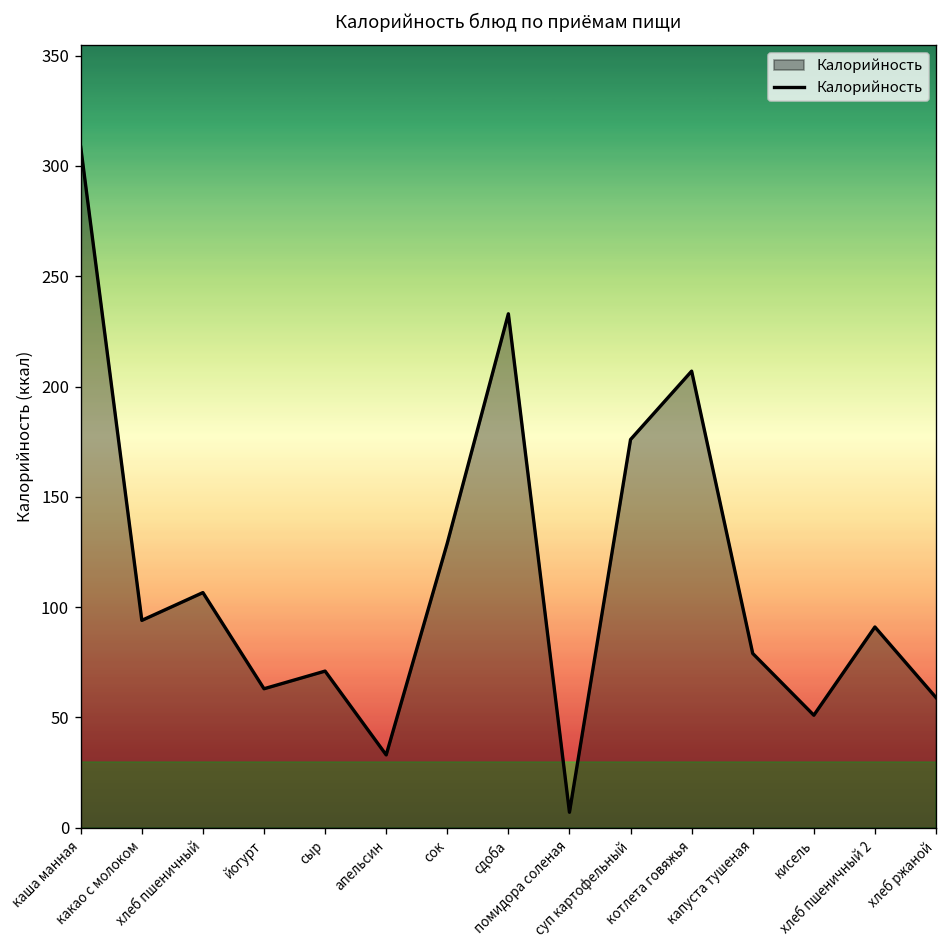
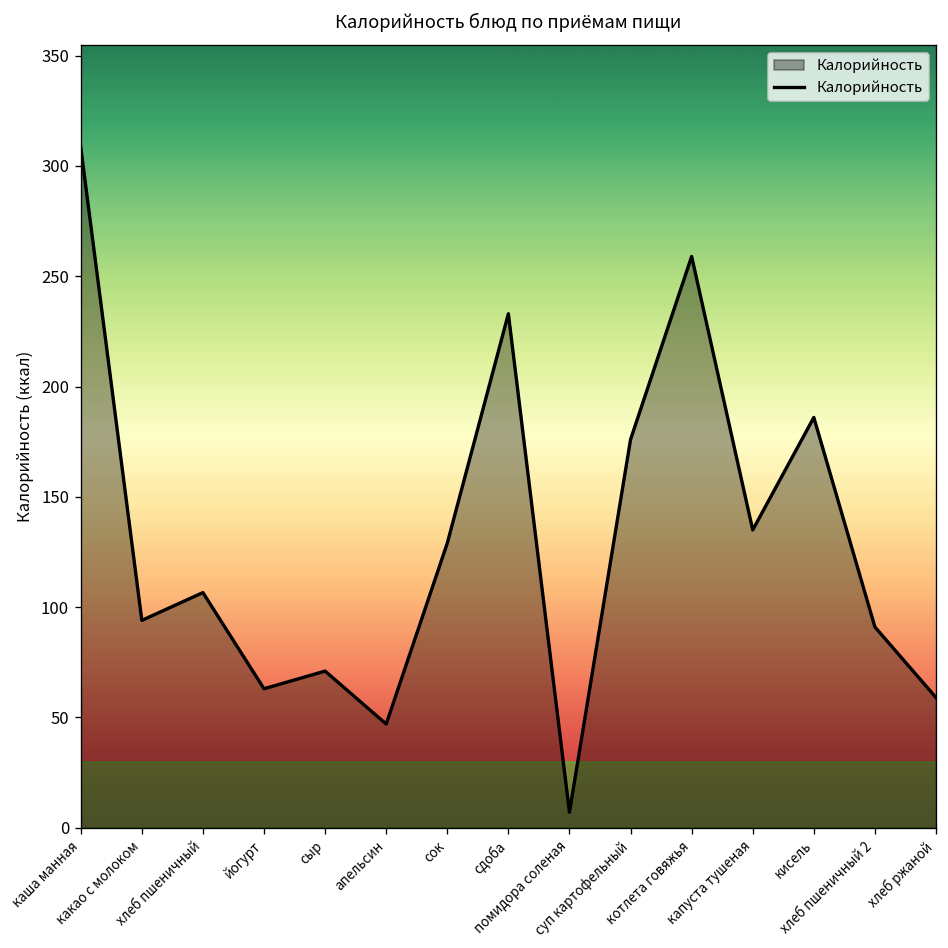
апельсин: 33 -> 47
котлета говяжья: 207 -> 259
капуста тушеная: 79 -> 135
кисель: 51 -> 186
